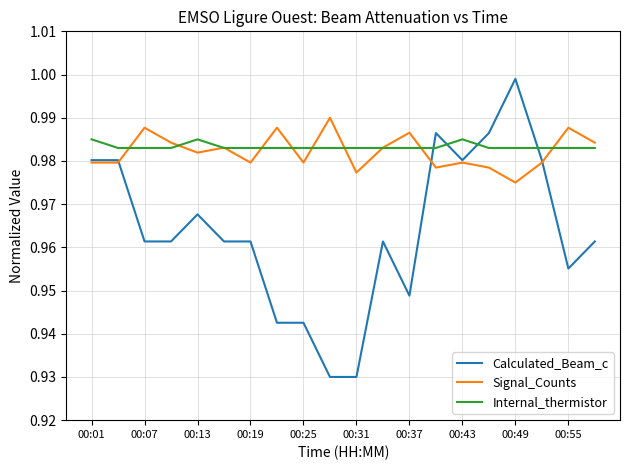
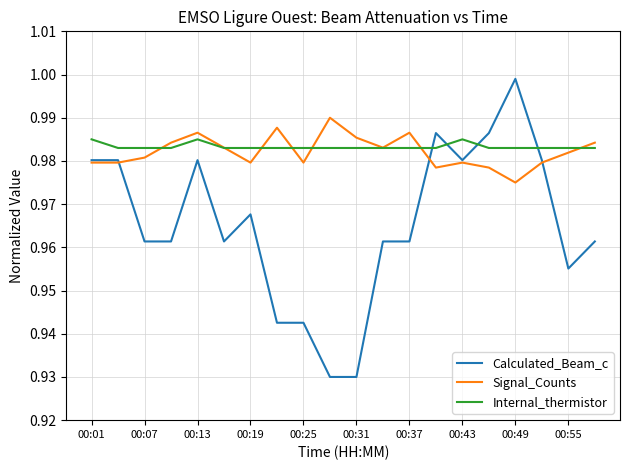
Signal_Counts, 00:07: 0.988 -> 0.981
Calculated_Beam_c, 00:13: 0.968 -> 0.980
Signal_Counts, 00:13: 0.982 -> 0.987
Calculated_Beam_c, 00:19: 0.961 -> 0.968
Signal_Counts, 00:31: 0.977 -> 0.985
Calculated_Beam_c, 00:37: 0.949 -> 0.961
Signal_Counts, 00:55: 0.988 -> 0.982
